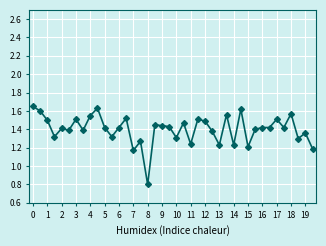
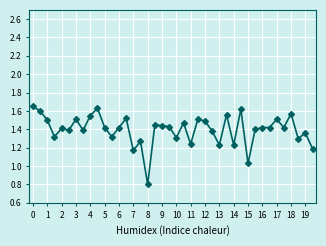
15: 1.2 -> 1.0
